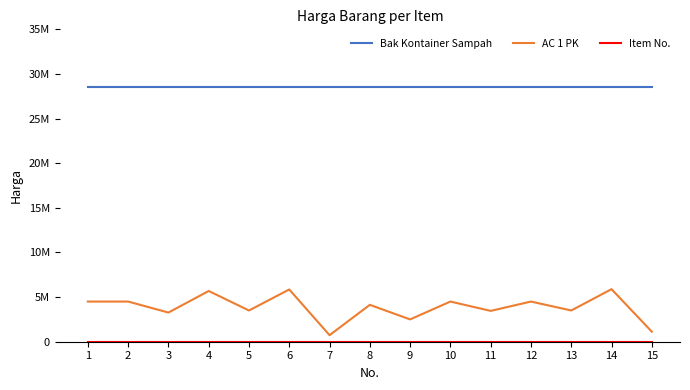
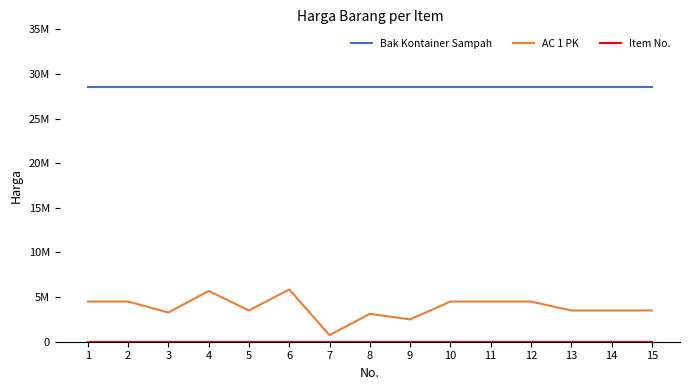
AC 1 PK, 8: 4000000 -> 3000000
AC 1 PK, 11: 3000000 -> 5000000
AC 1 PK, 14: 6000000 -> 4000000
AC 1 PK, 15: 1000000 -> 4000000
